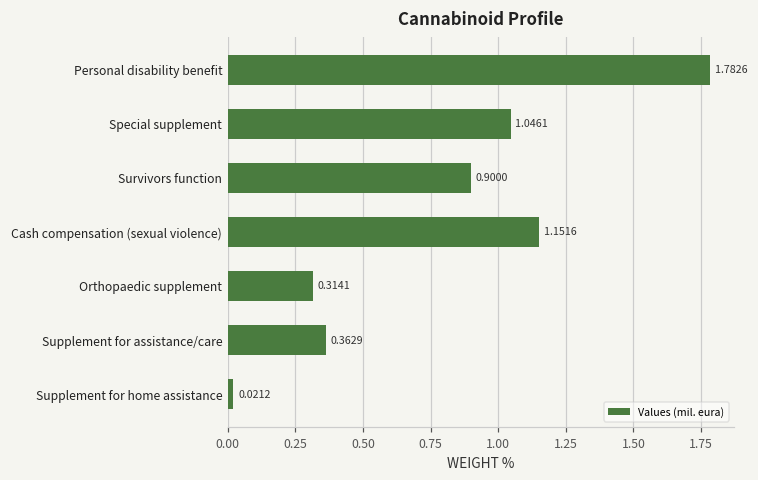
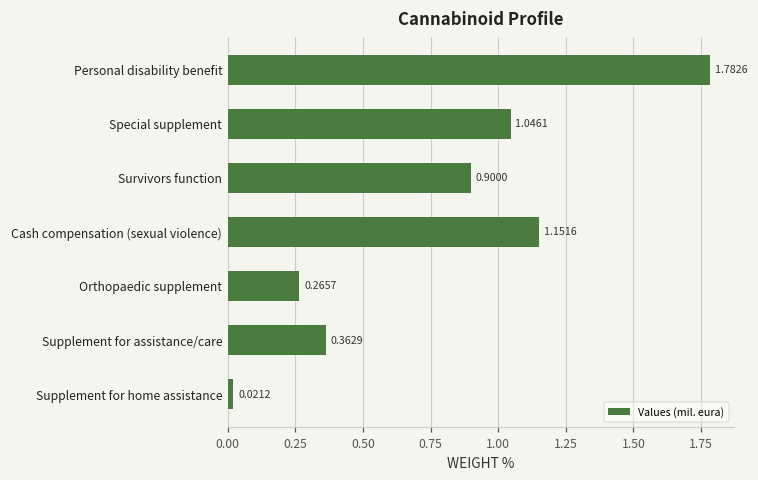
Orthopaedic supplement: 0.3141 -> 0.2657
